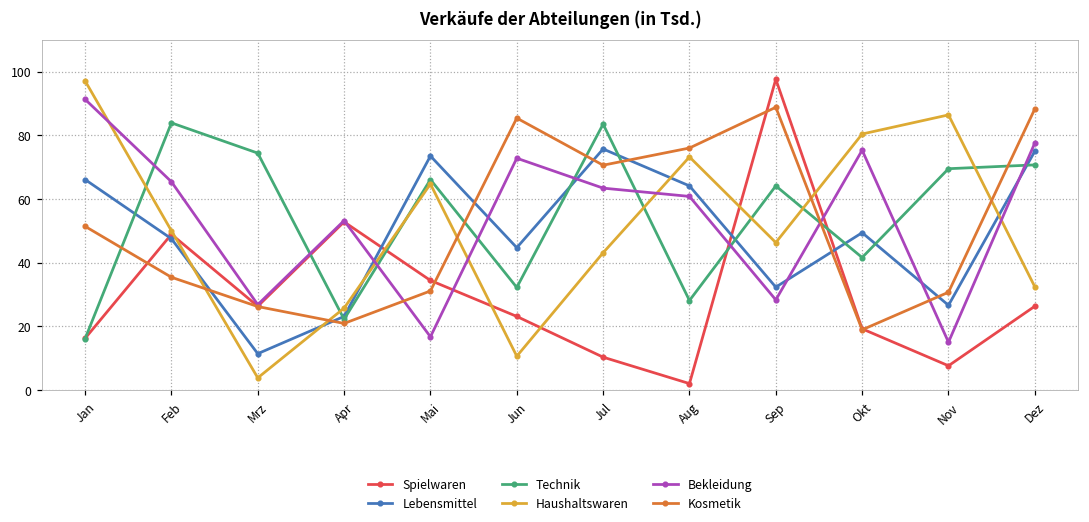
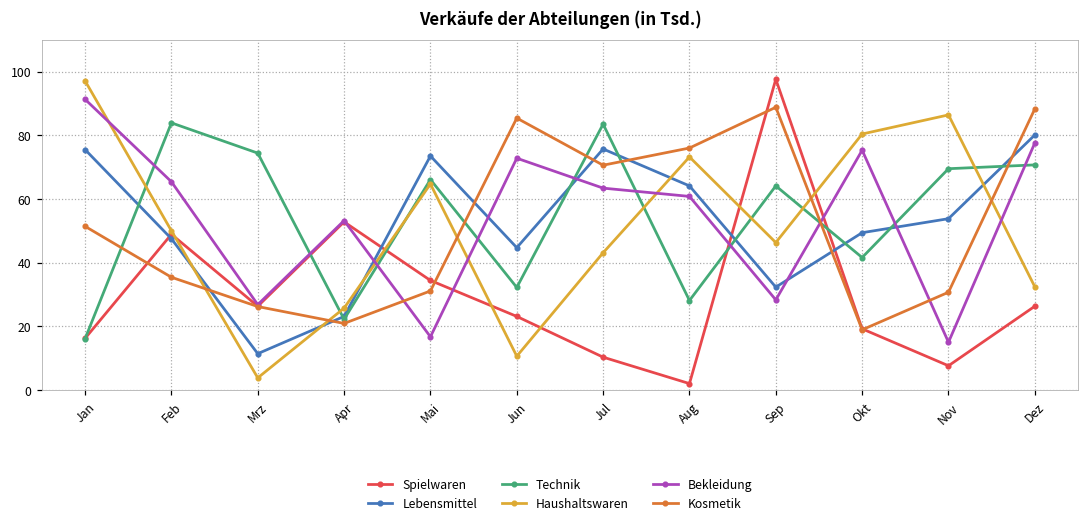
Lebensmittel, Jan: 66 -> 76
Lebensmittel, Nov: 27 -> 54
Lebensmittel, Dez: 75 -> 80
